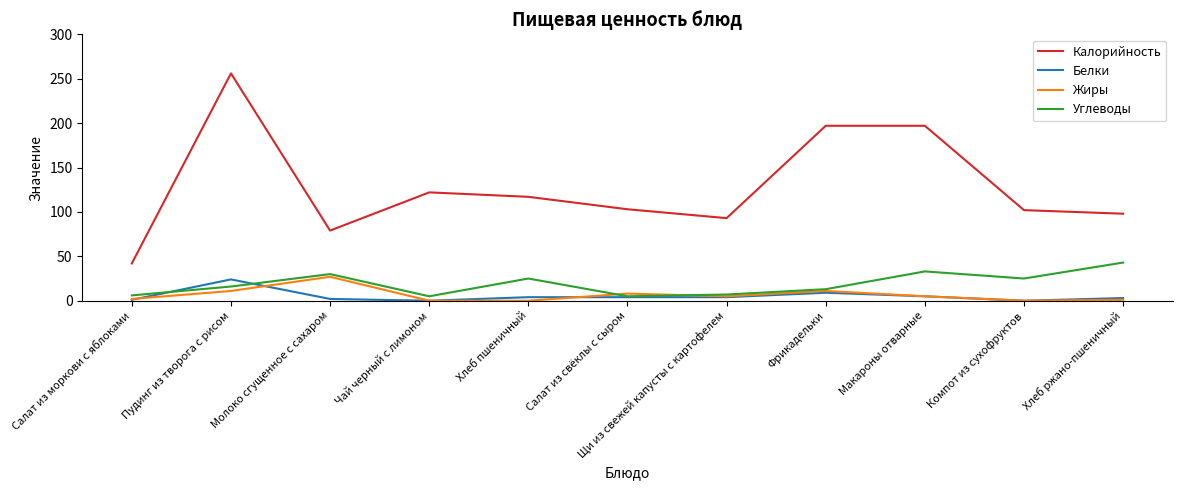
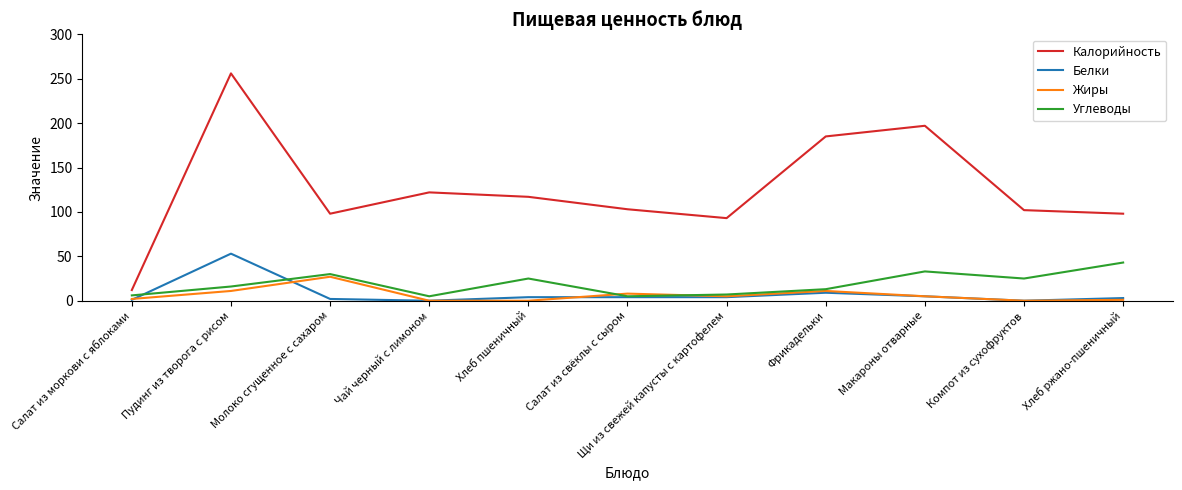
Калорийность, Салат из моркови с яблоками: 40 -> 10
Белки, Пудинг из творога с рисом: 20 -> 50
Калорийность, Молоко сгущенное с сахаром: 80 -> 100
Калорийность, Фрикадельки: 200 -> 190
